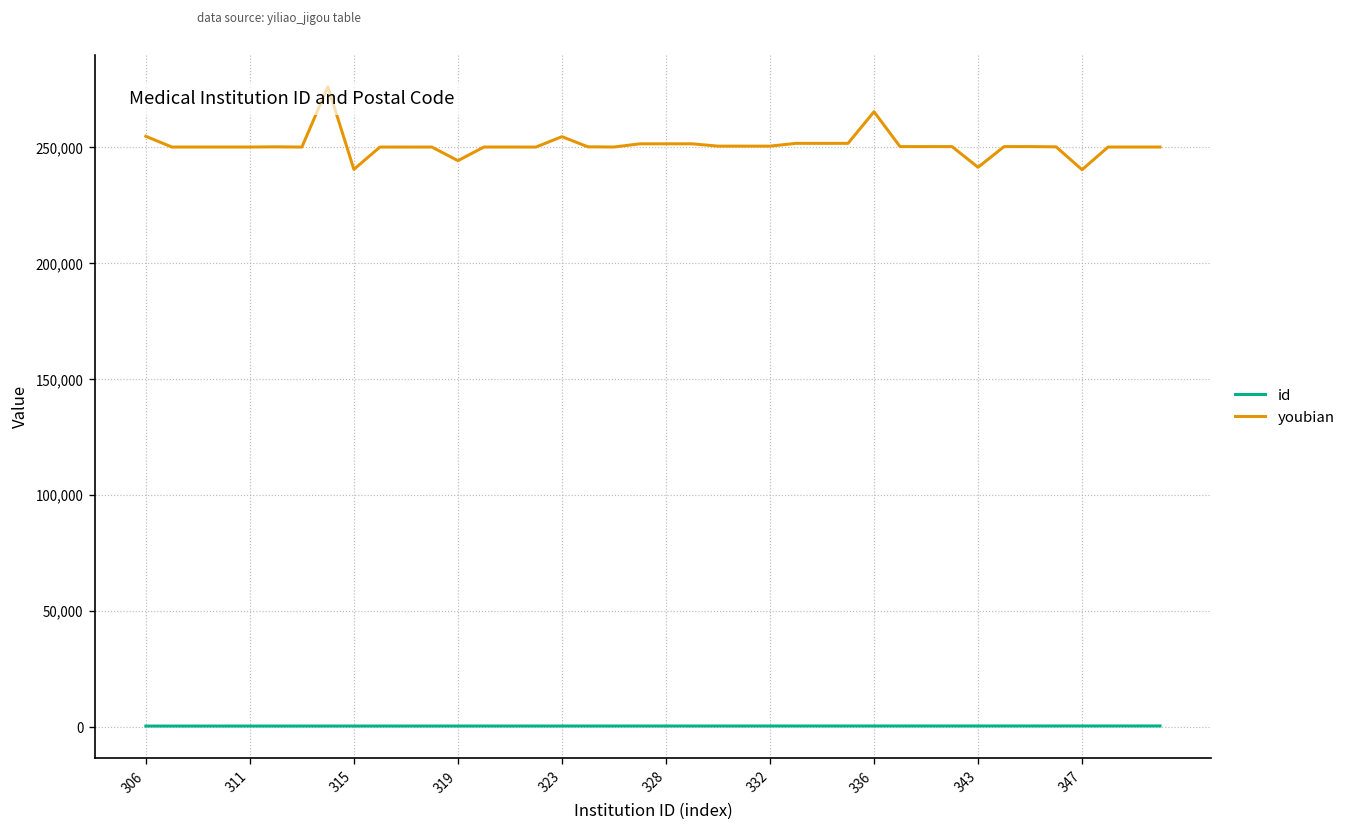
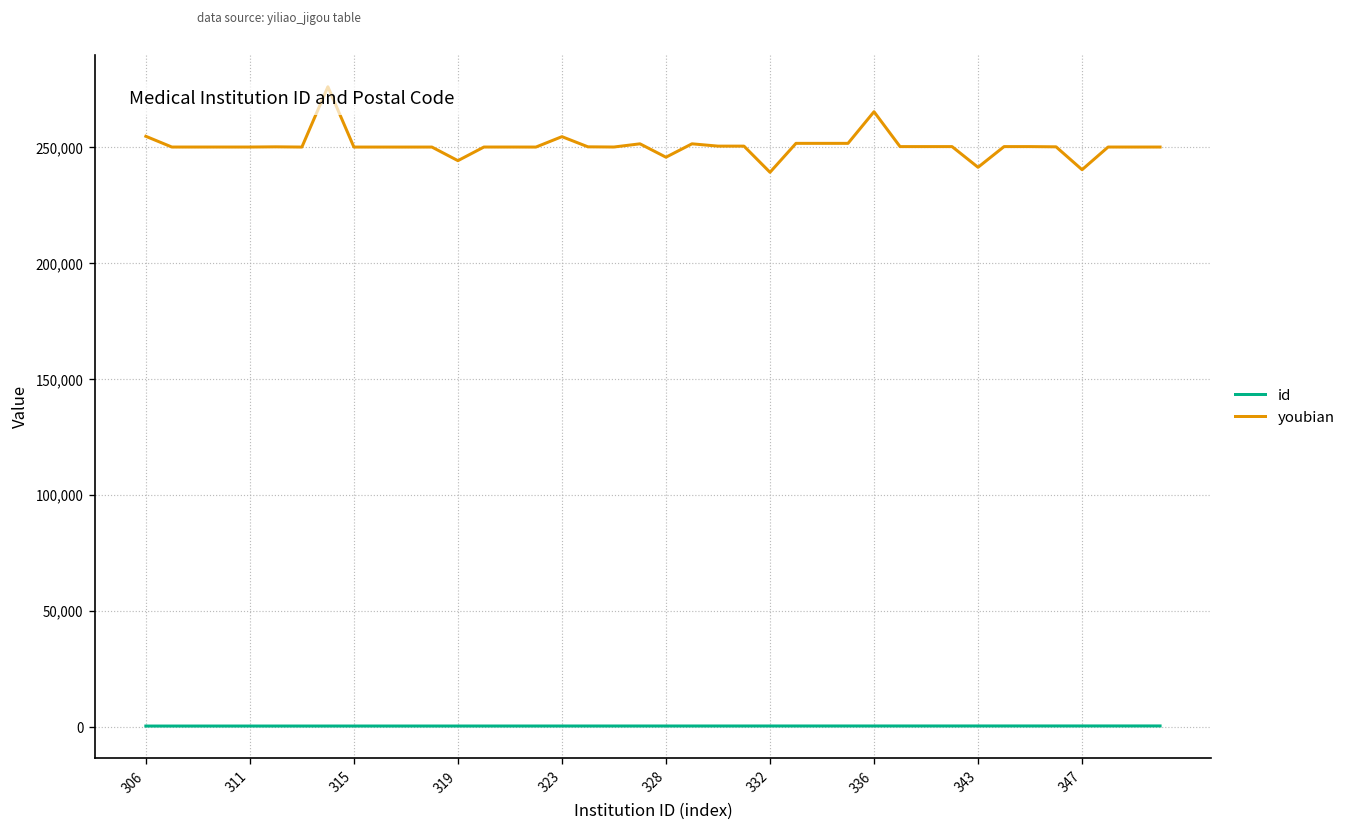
youbian, 315: 240,000 -> 250,000
youbian, 328: 251,000 -> 246,000
youbian, 332: 250,000 -> 239,000
